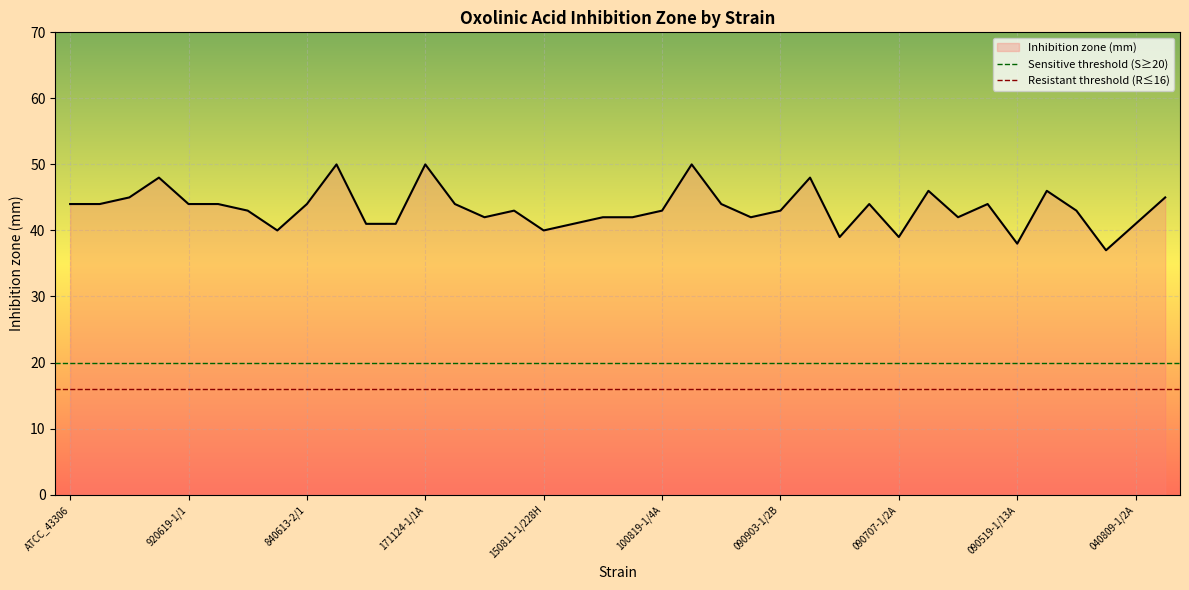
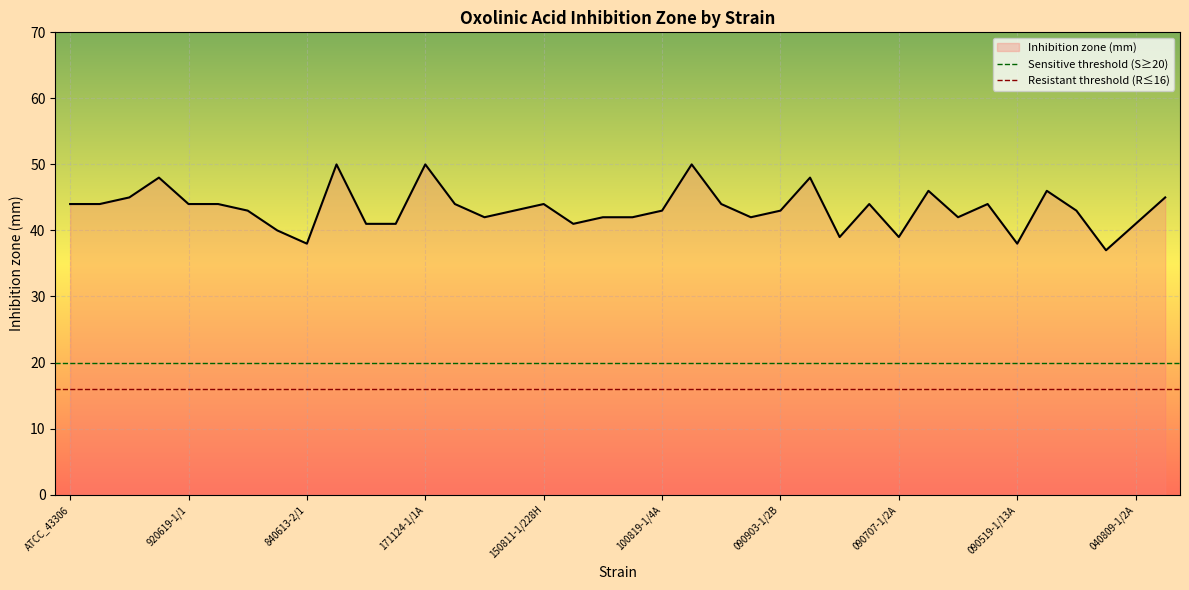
840613-2/1: 44 -> 38
150811-1/228H: 40 -> 44
